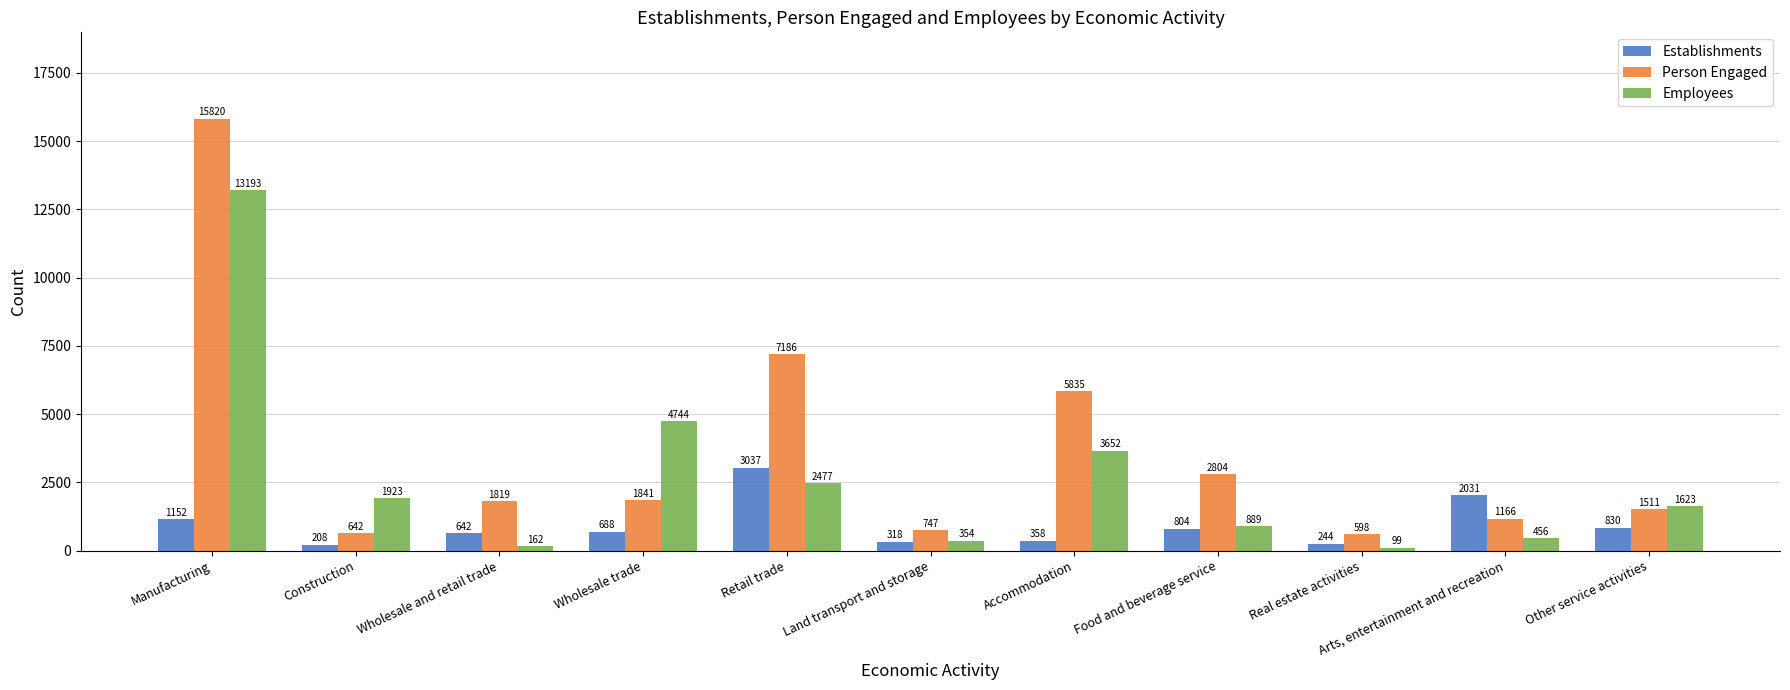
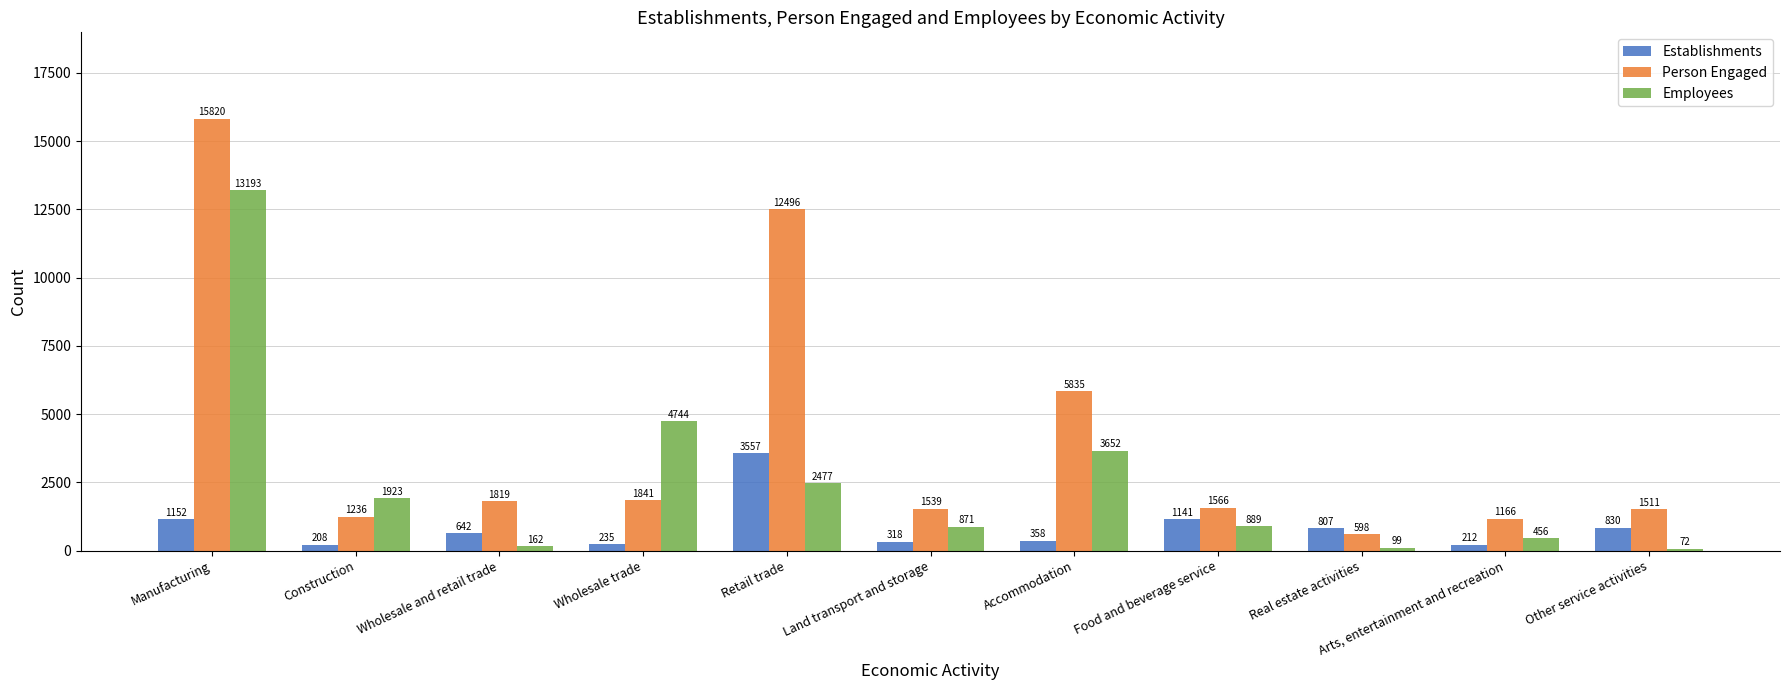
Person Engaged, Construction: 642 -> 1236
Establishments, Wholesale trade: 688 -> 235
Establishments, Retail trade: 3037 -> 3557
Person Engaged, Retail trade: 7186 -> 12496
Person Engaged, Land transport and storage: 747 -> 1539
Employees, Land transport and storage: 354 -> 871
Establishments, Food and beverage service: 804 -> 1141
Person Engaged, Food and beverage service: 2804 -> 1566
Establishments, Real estate activities: 244 -> 807
Establishments, Arts, entertainment and recreation: 2031 -> 212
Employees, Other service activities: 1623 -> 72
